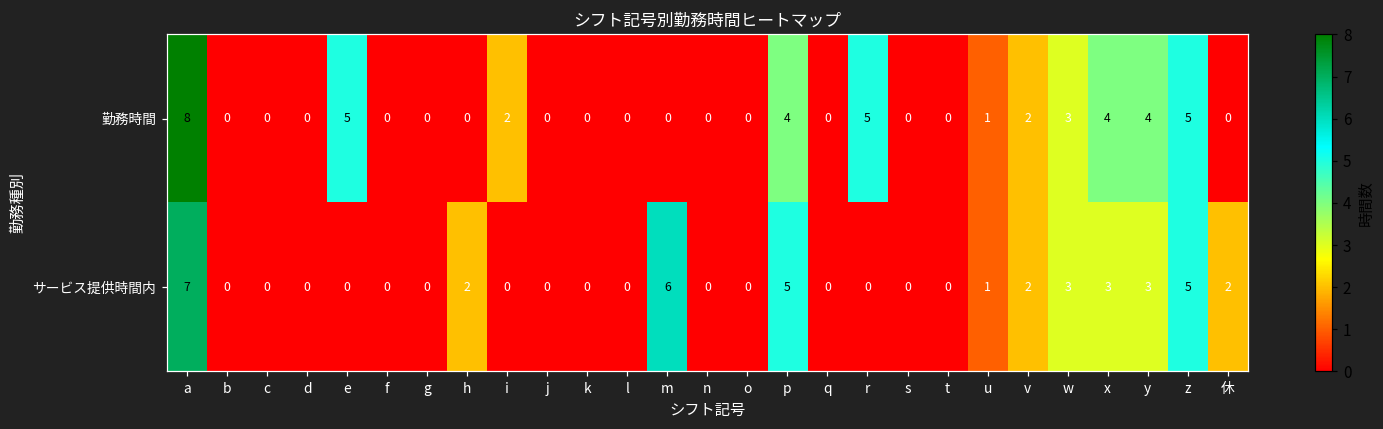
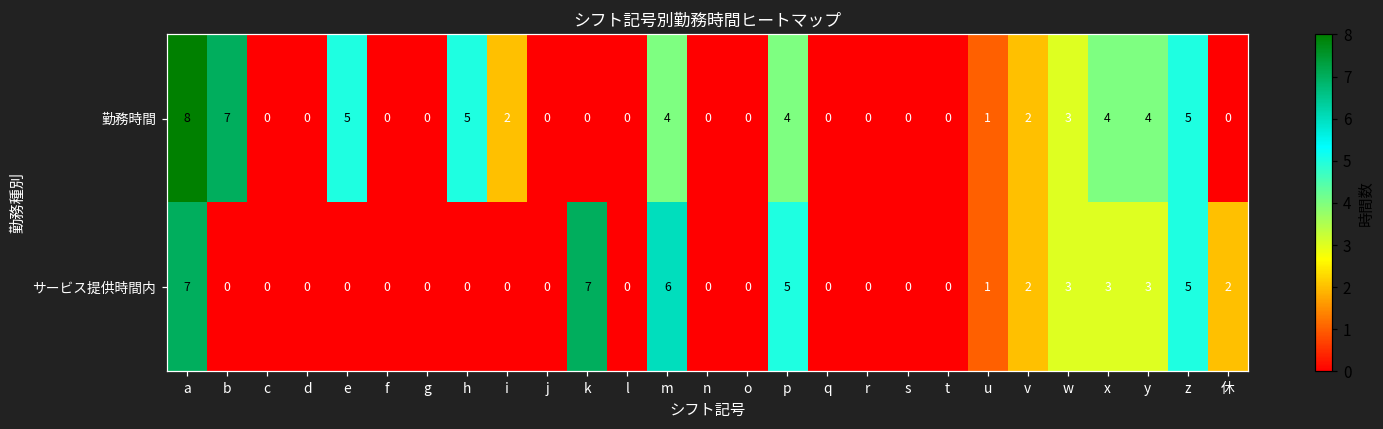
勤務時間, b: 0 -> 7
勤務時間, h: 0 -> 5
勤務時間, m: 0 -> 4
勤務時間, r: 5 -> 0
サービス提供時間内, h: 2 -> 0
サービス提供時間内, k: 0 -> 7
